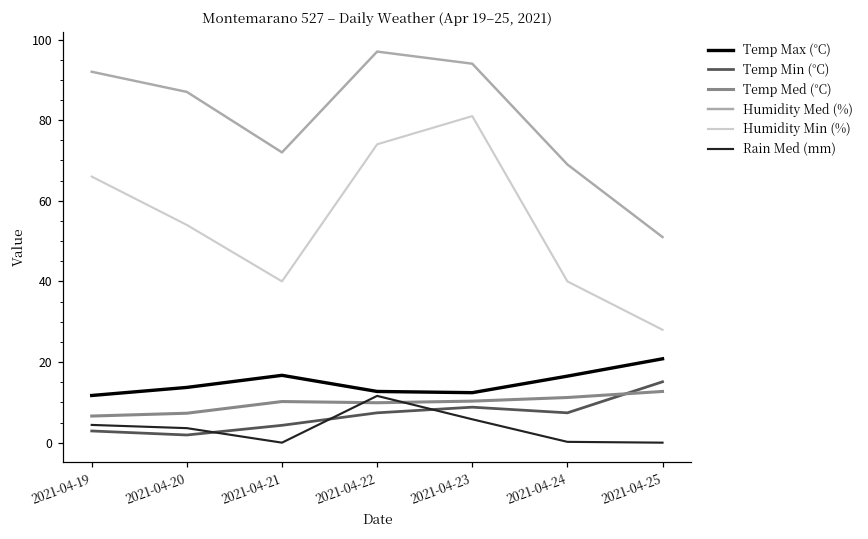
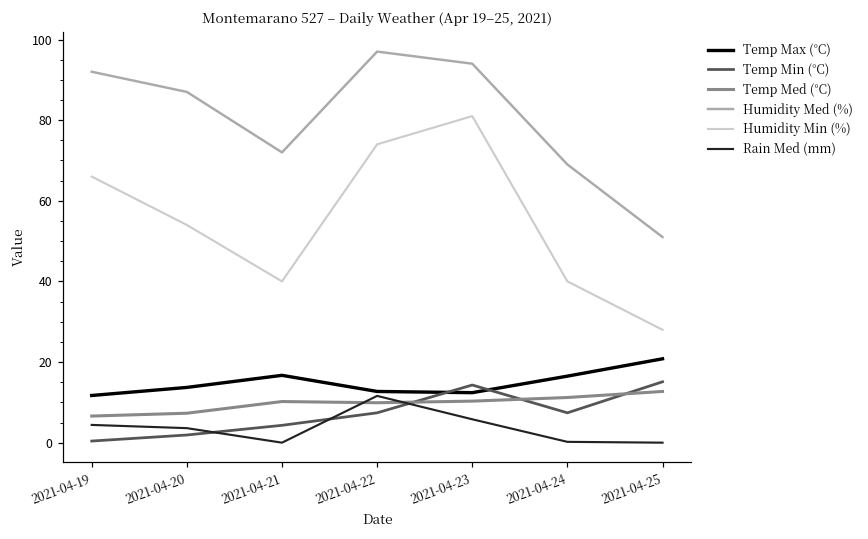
Temp Min (°C), 2021-04-19: 3 -> 0
Temp Min (°C), 2021-04-23: 9 -> 14
